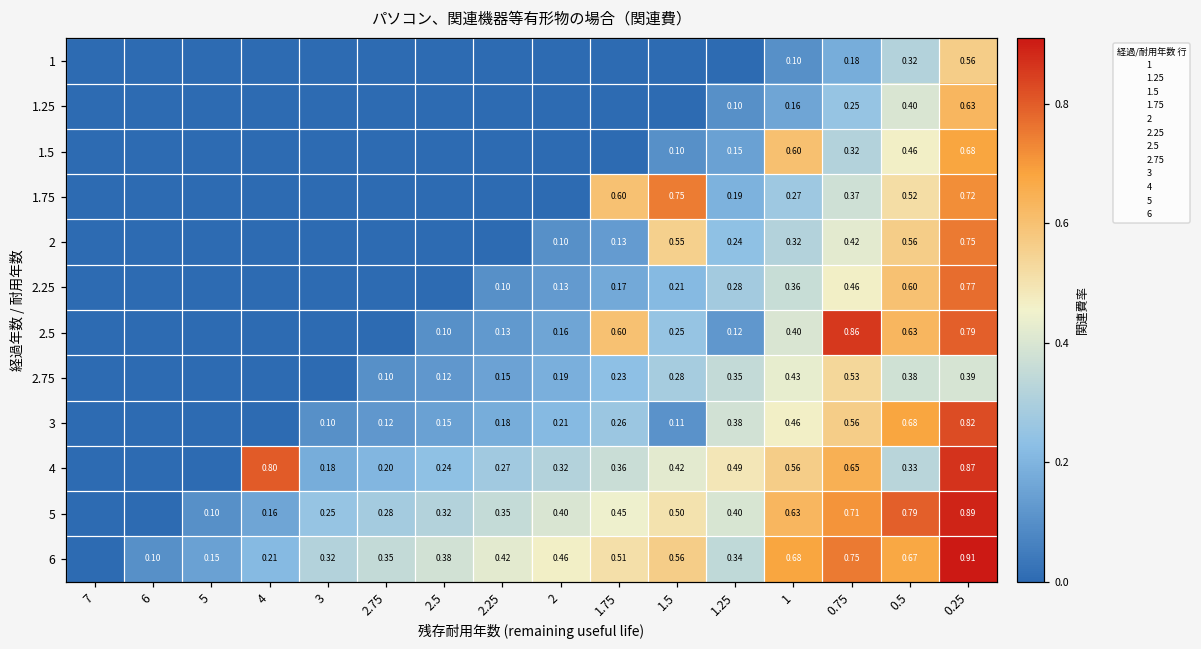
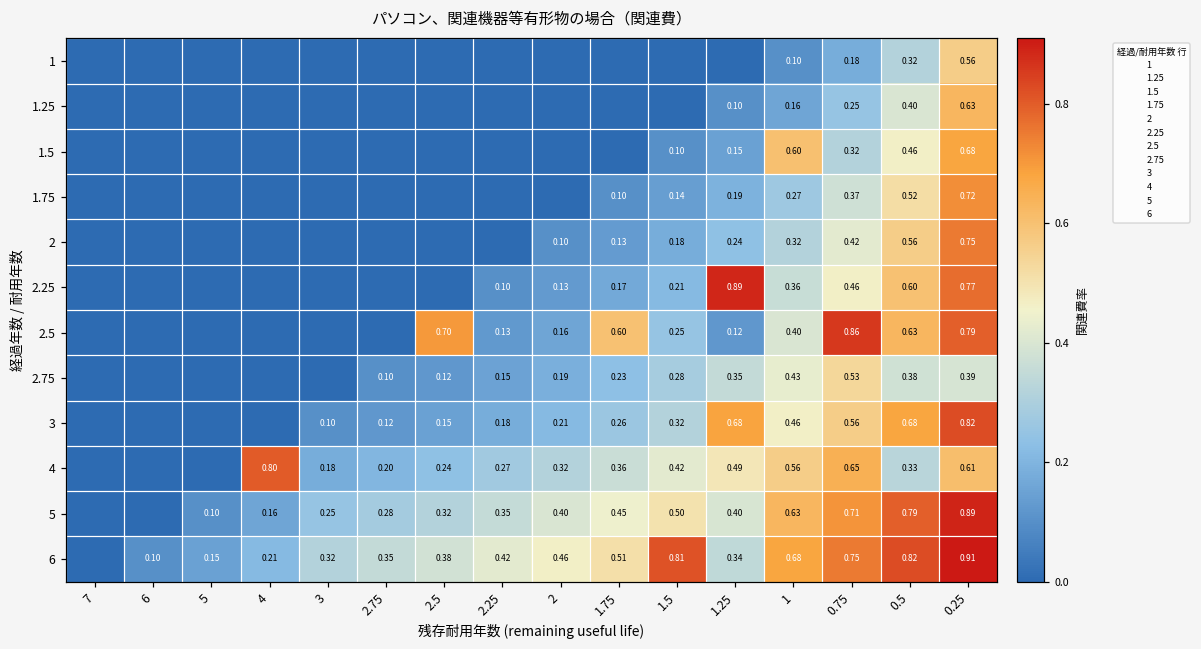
1.75, 1.75: 0.60 -> 0.10
1.75, 1.5: 0.75 -> 0.14
2, 1.5: 0.55 -> 0.18
2.25, 1.25: 0.28 -> 0.89
2.5, 2.5: 0.10 -> 0.70
3, 1.5: 0.11 -> 0.32
3, 1.25: 0.38 -> 0.68
4, 0.25: 0.87 -> 0.61
6, 1.5: 0.56 -> 0.81
6, 0.5: 0.67 -> 0.82
